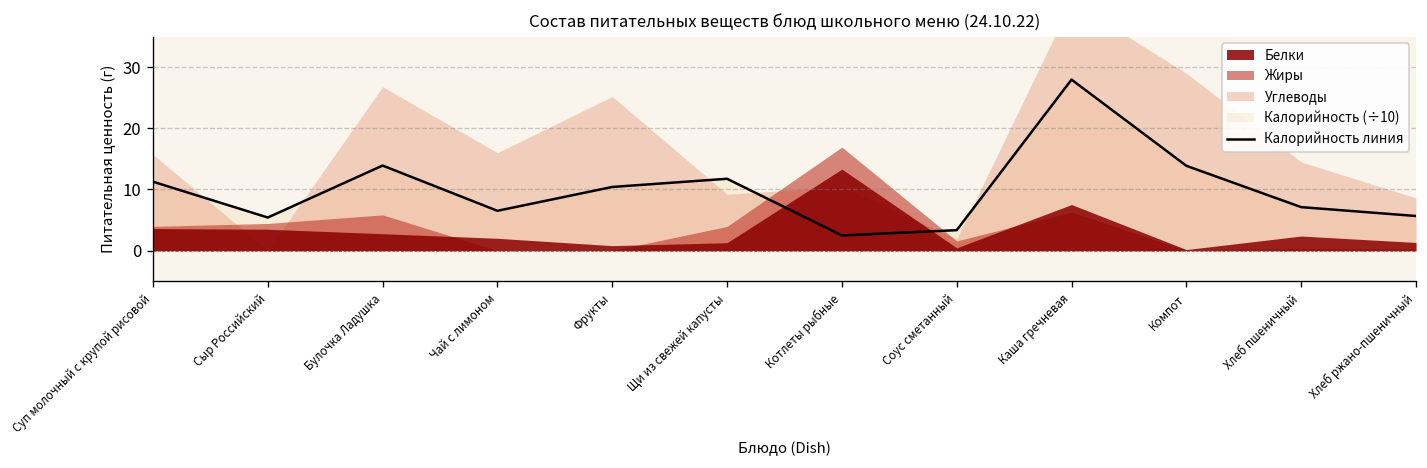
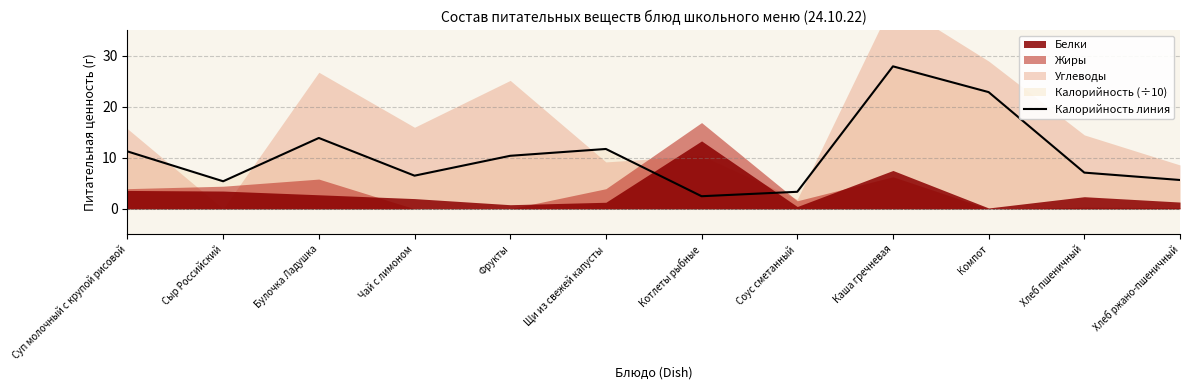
Калорийность (÷10), Компот: 14 -> 23
